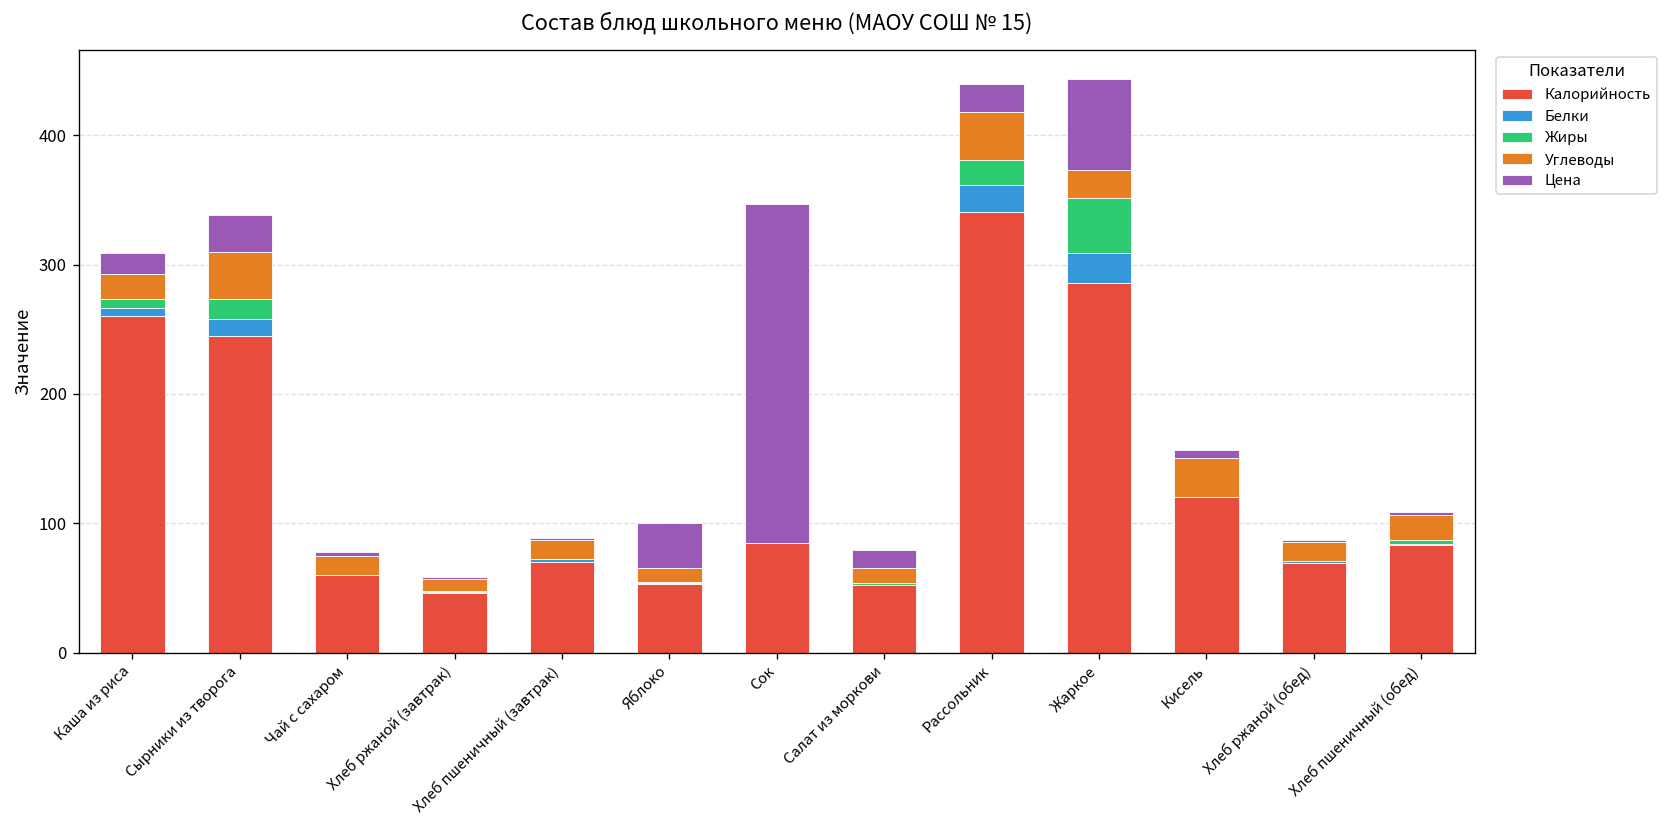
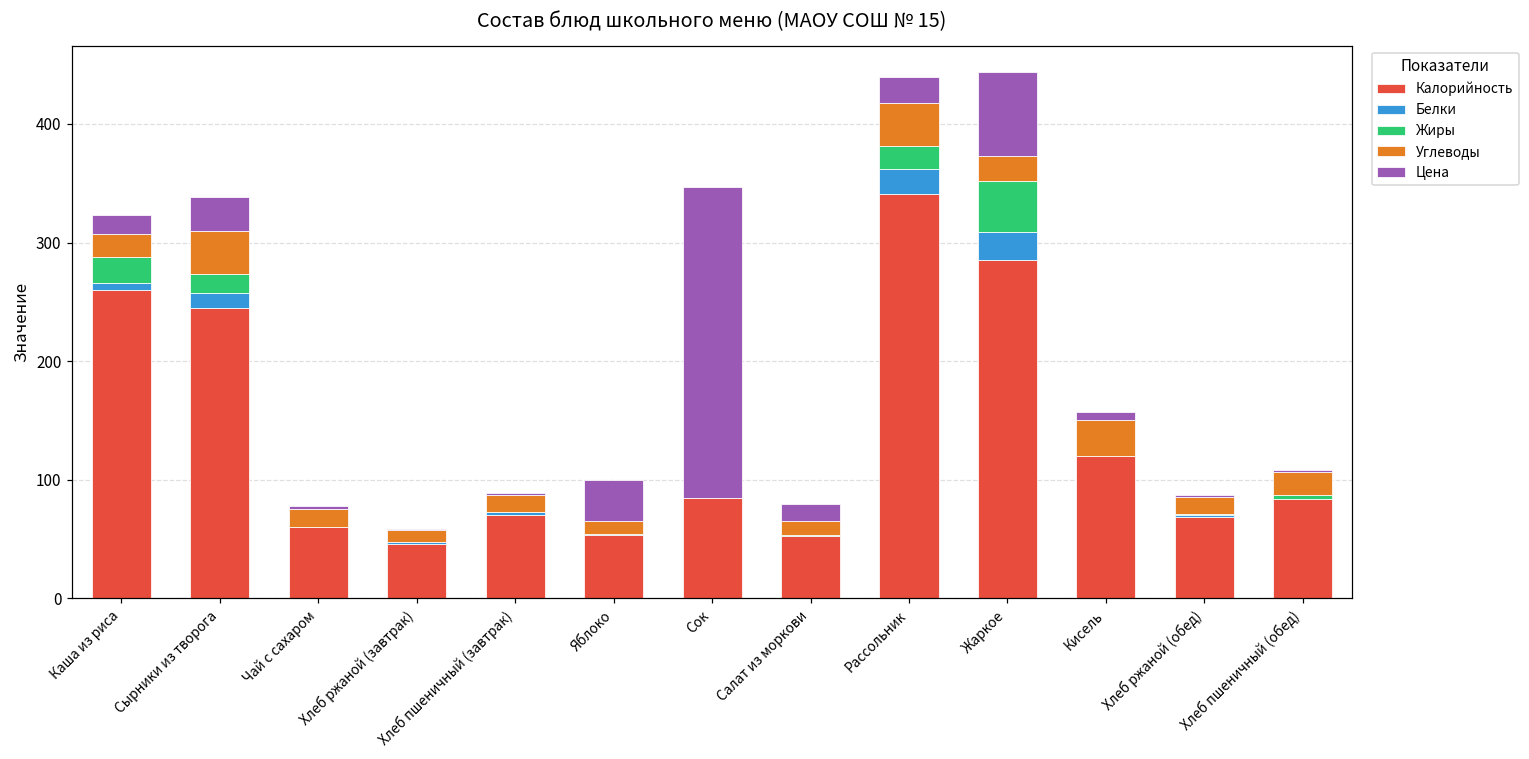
Жиры, Каша из риса: 7 -> 22
